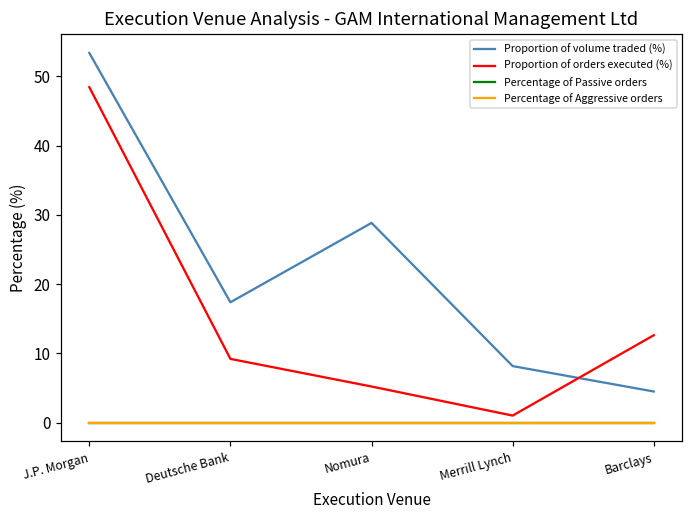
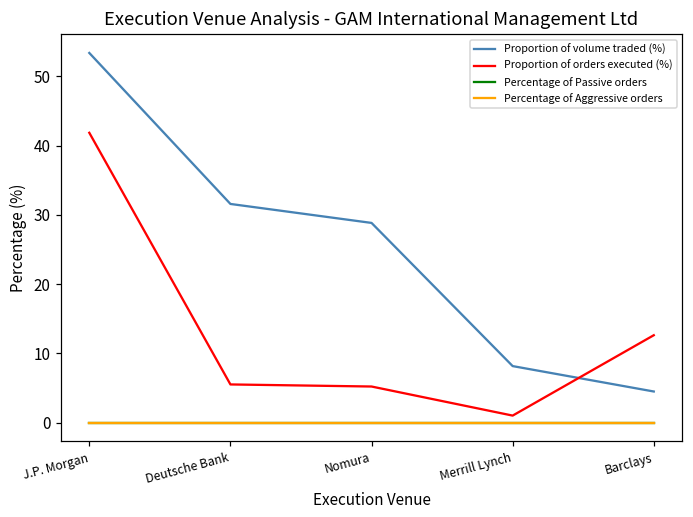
Proportion of orders executed (%), J.P. Morgan: 48 -> 42
Proportion of volume traded (%), Deutsche Bank: 17 -> 32
Proportion of orders executed (%), Deutsche Bank: 9 -> 6
